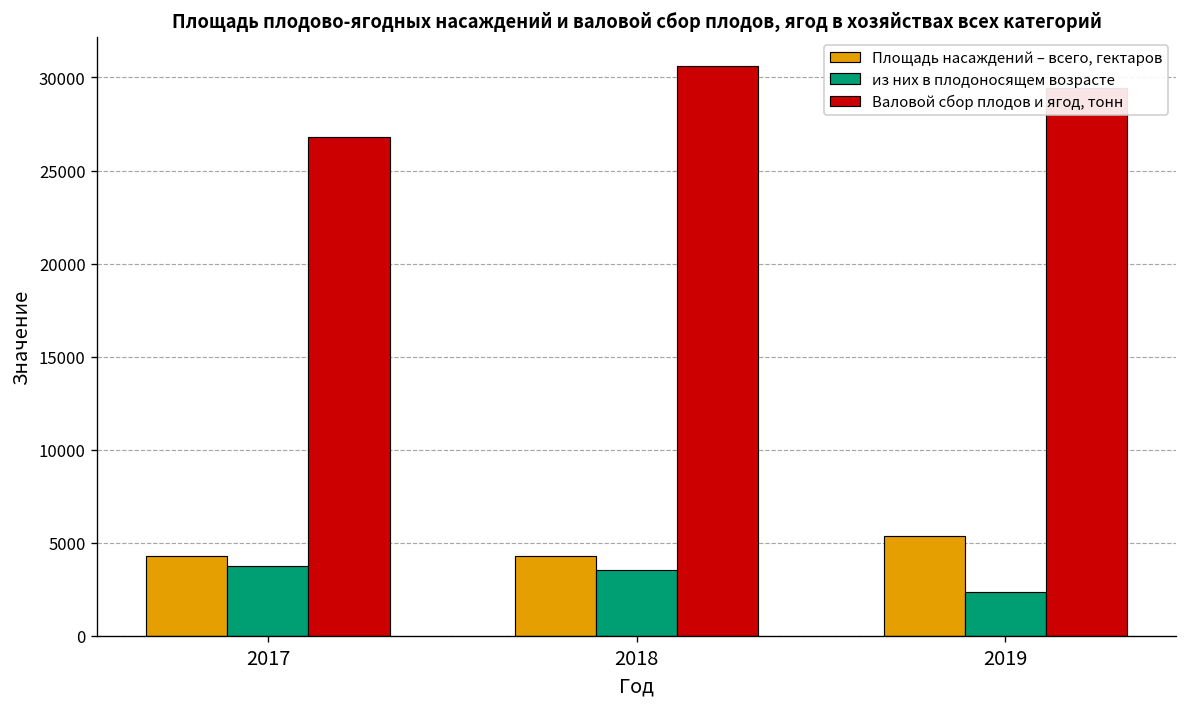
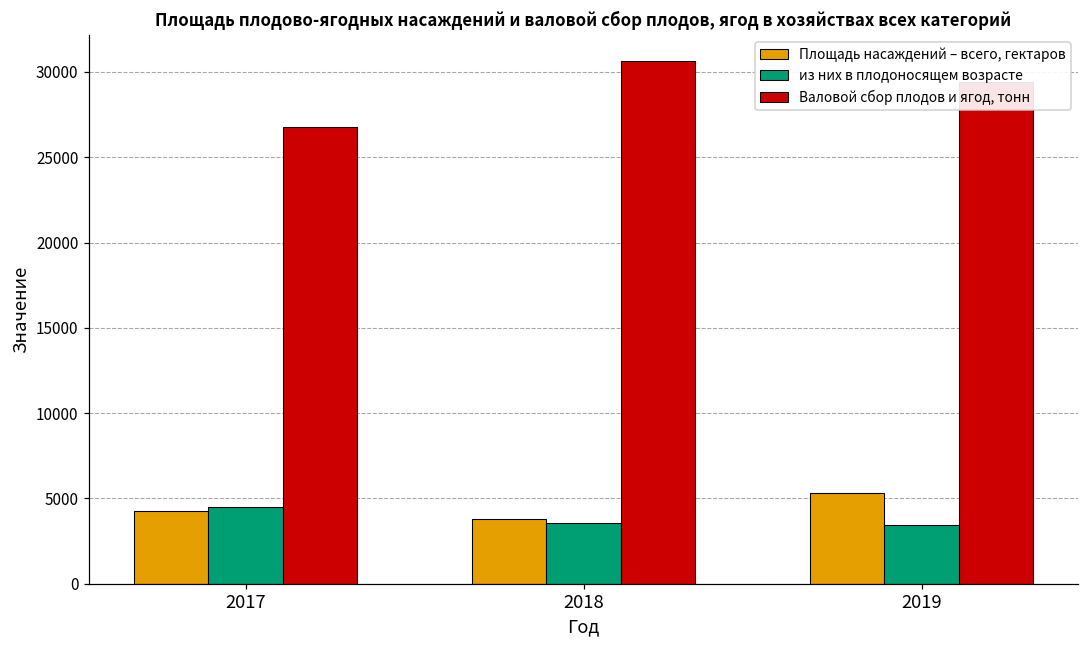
из них в плодоносящем возрасте, 2017: 3700 -> 4500
Площадь насаждений – всего, гектаров, 2018: 4300 -> 3800
из них в плодоносящем возрасте, 2019: 2400 -> 3500
